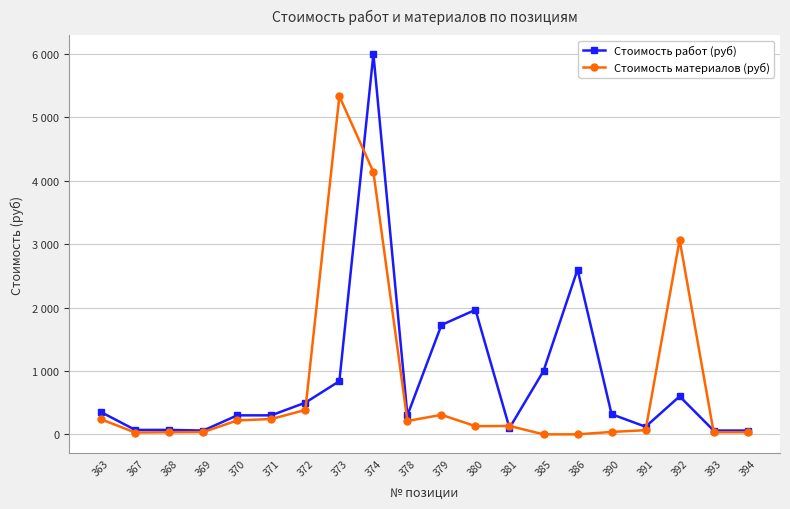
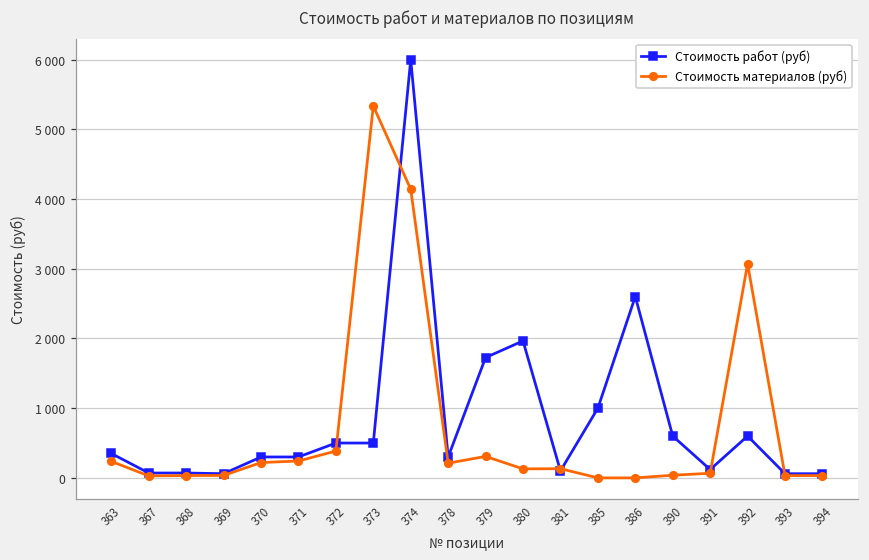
Стоимость работ (руб), 373: 800 -> 500
Стоимость работ (руб), 390: 300 -> 600
